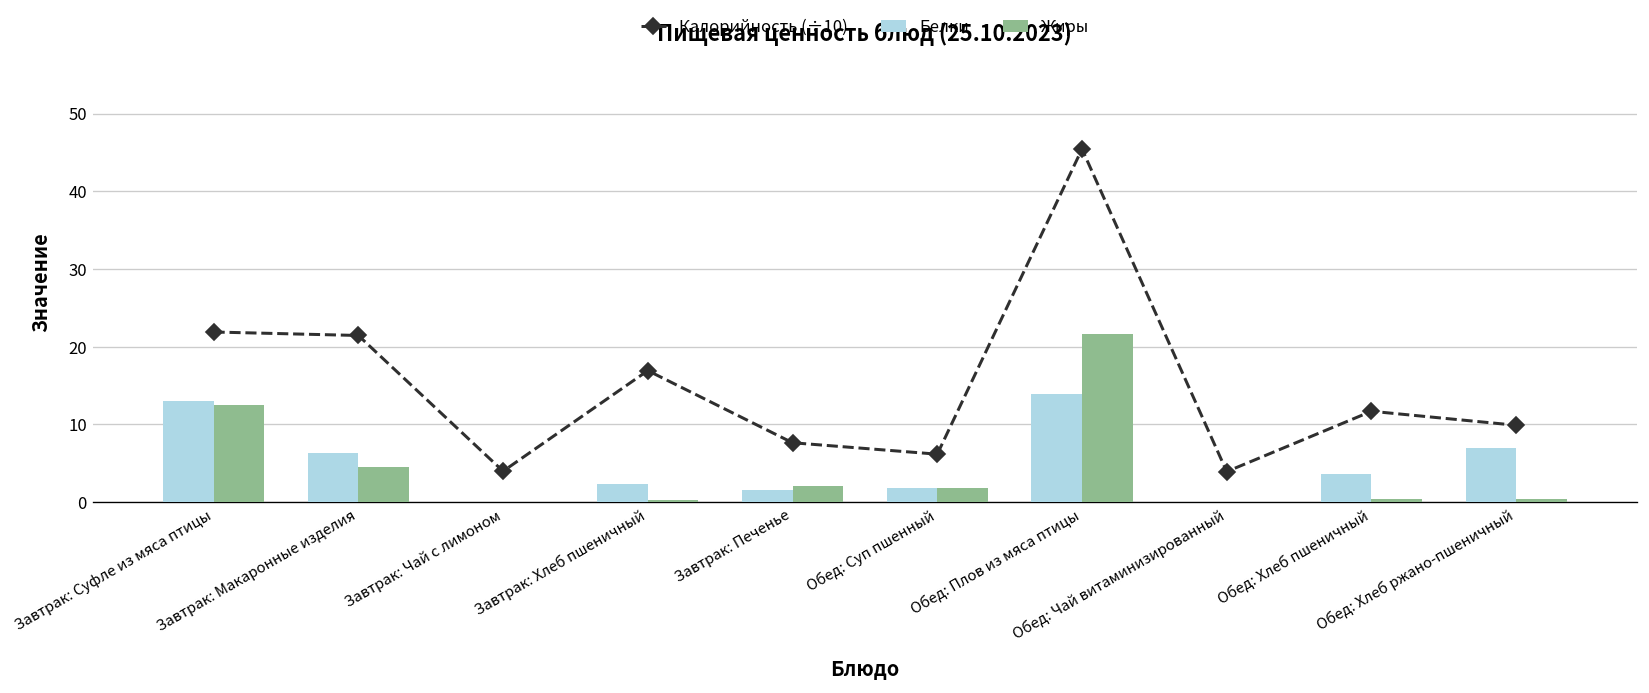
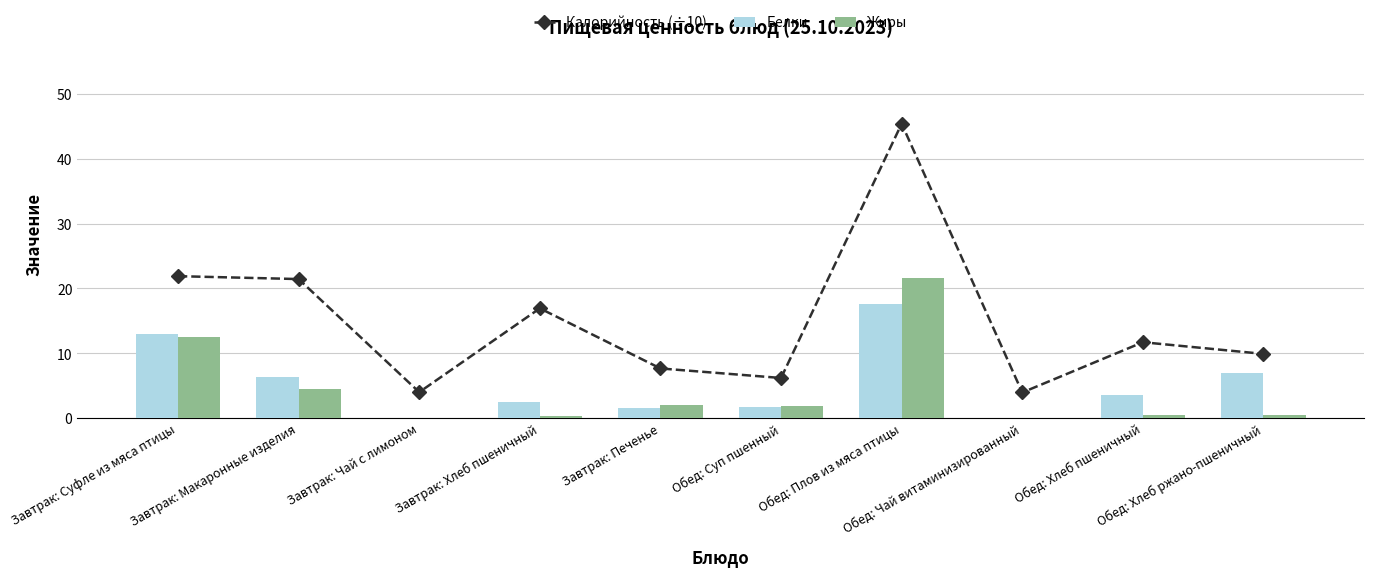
Белки, Обед: Плов из мяса птицы: 14 -> 18
